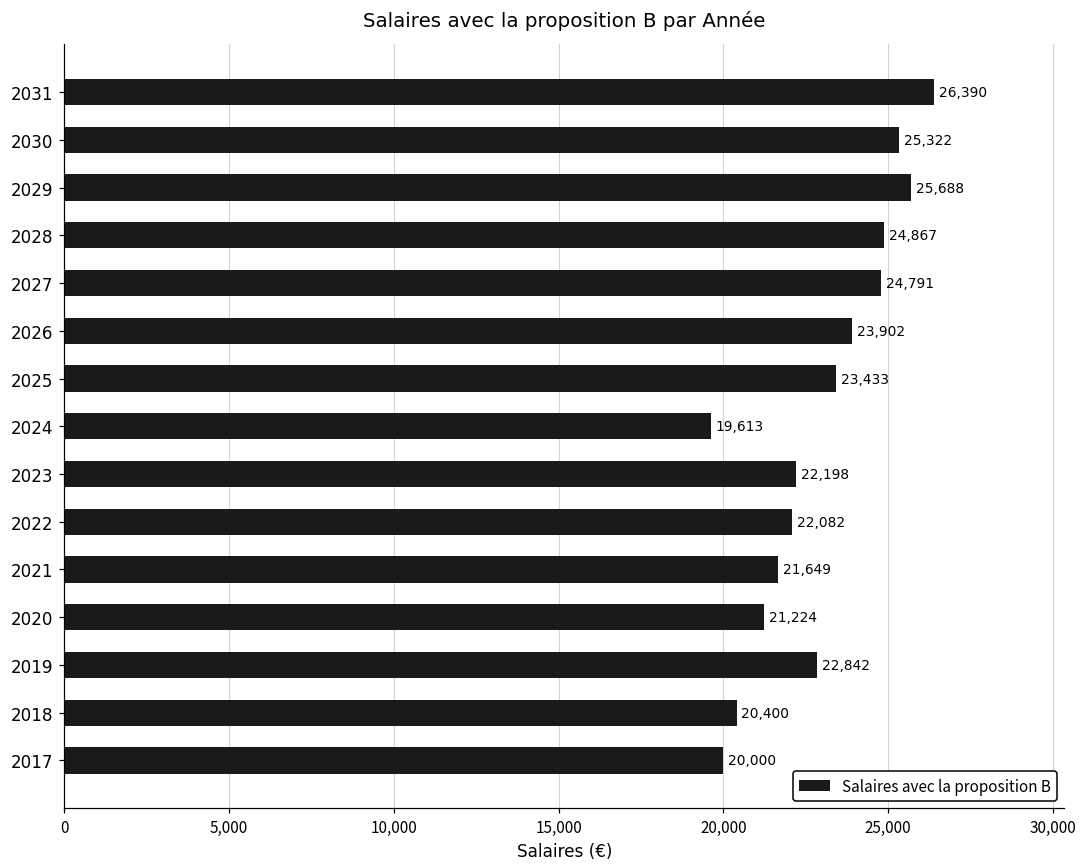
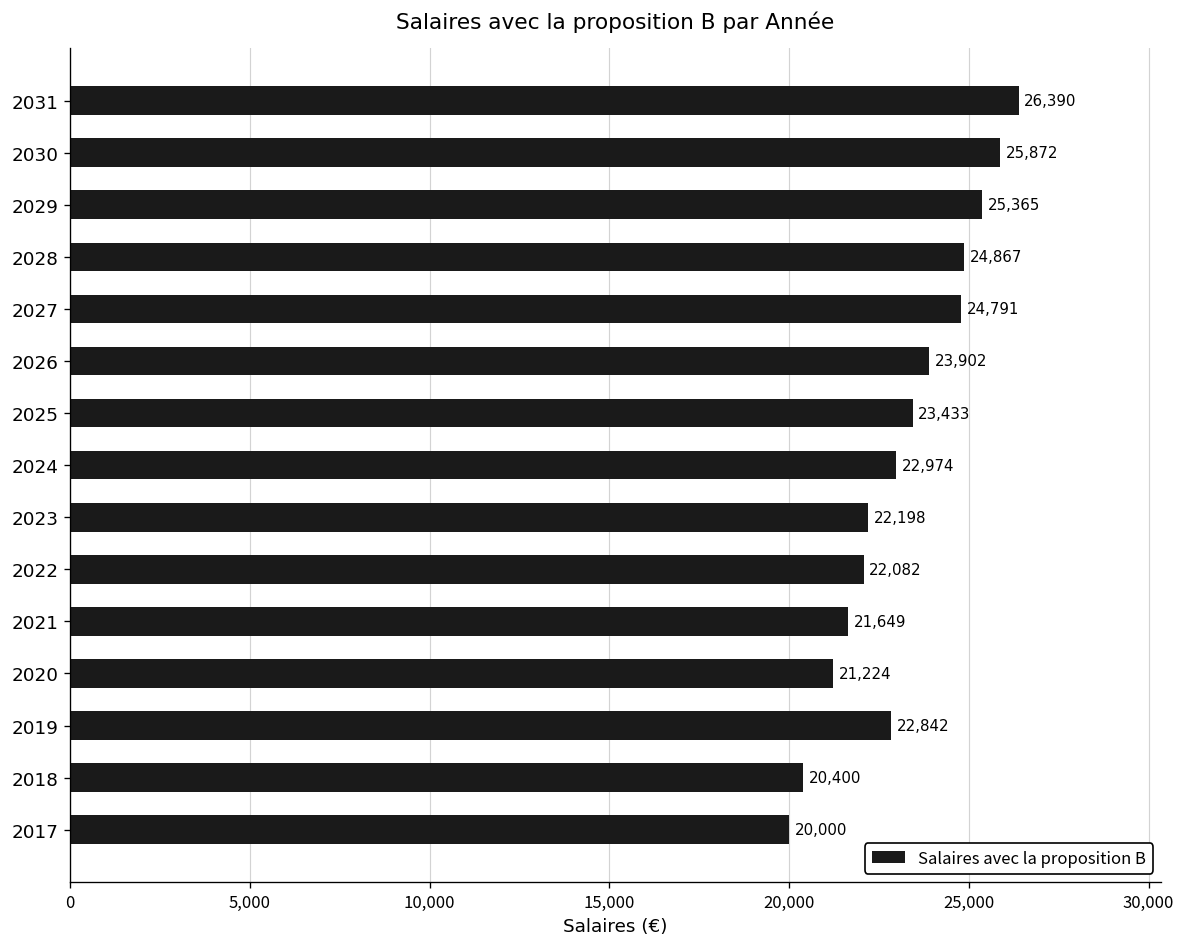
2030: 25,322 -> 25,872
2029: 25,688 -> 25,365
2024: 19,613 -> 22,974
